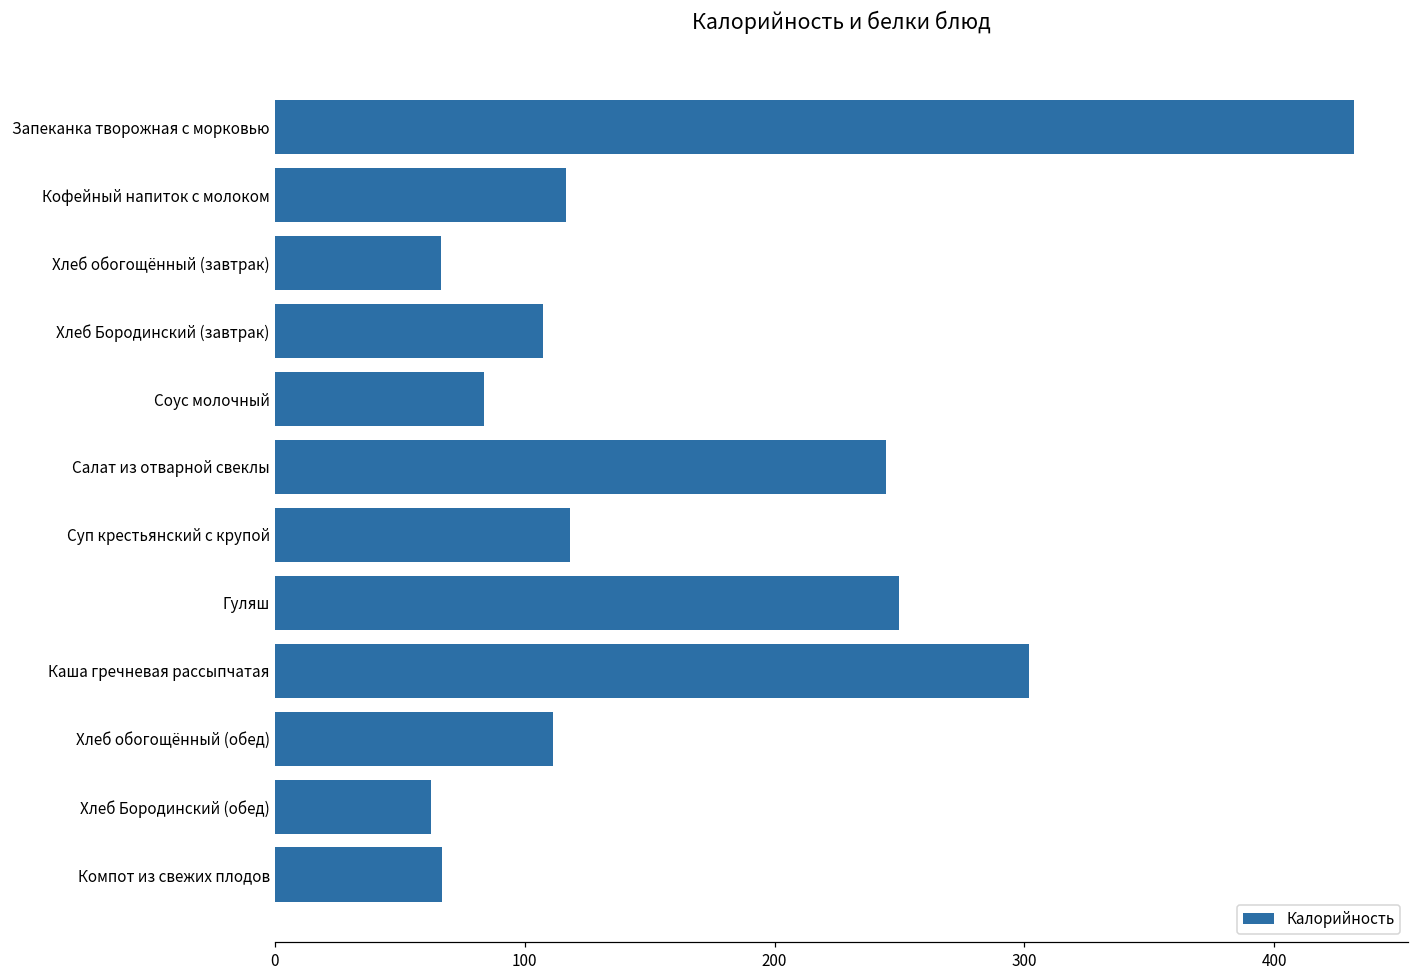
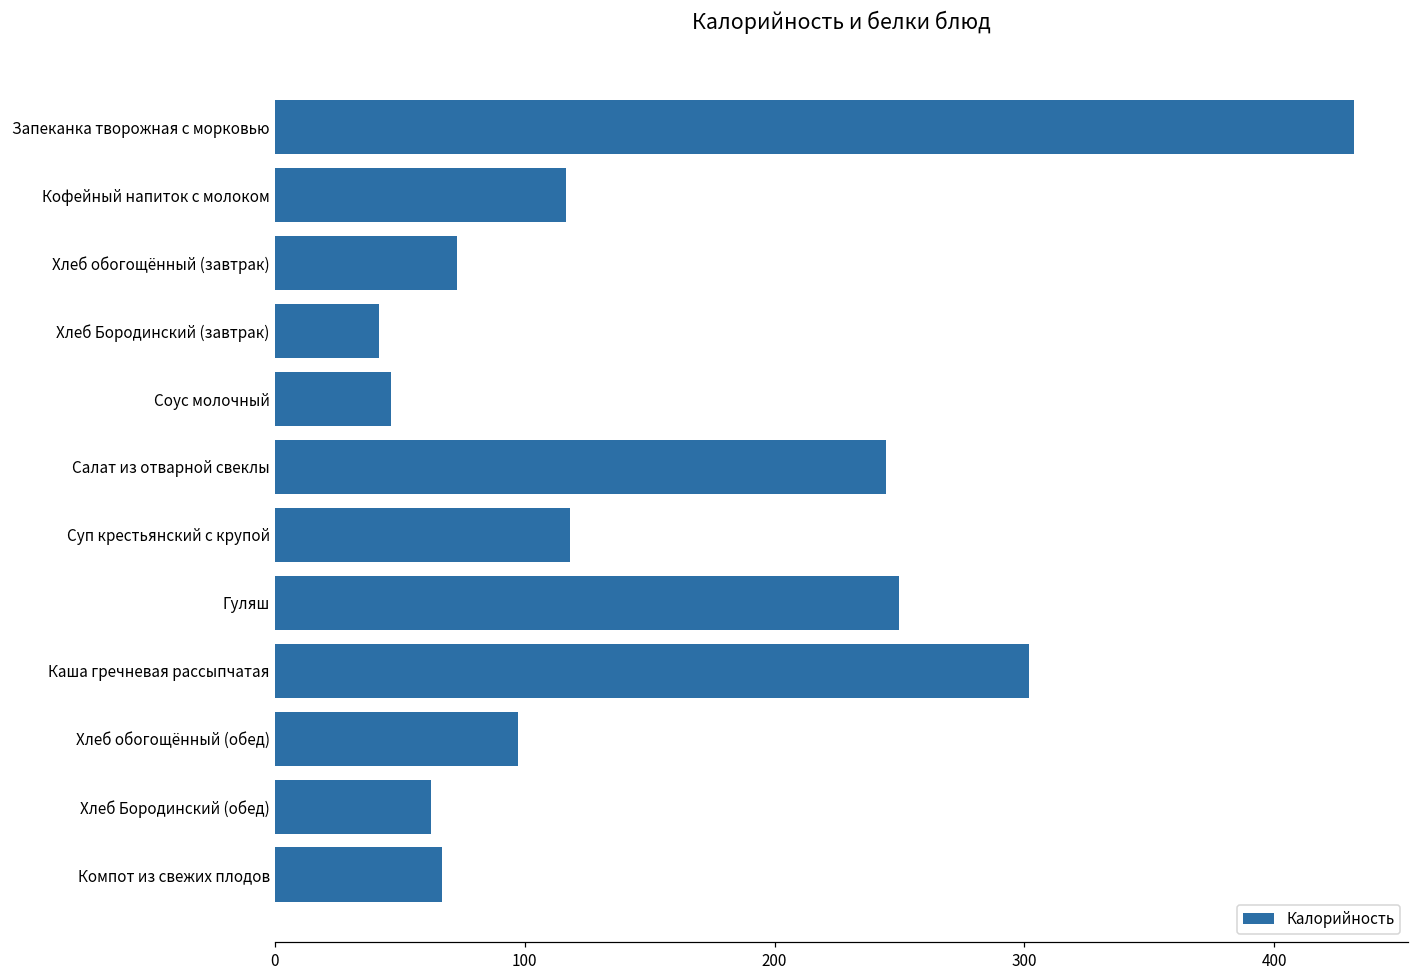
Хлеб обогощённый (завтрак): 66 -> 73
Хлеб Бородинский (завтрак): 107 -> 42
Соус молочный: 84 -> 47
Хлеб обогощённый (обед): 111 -> 97
